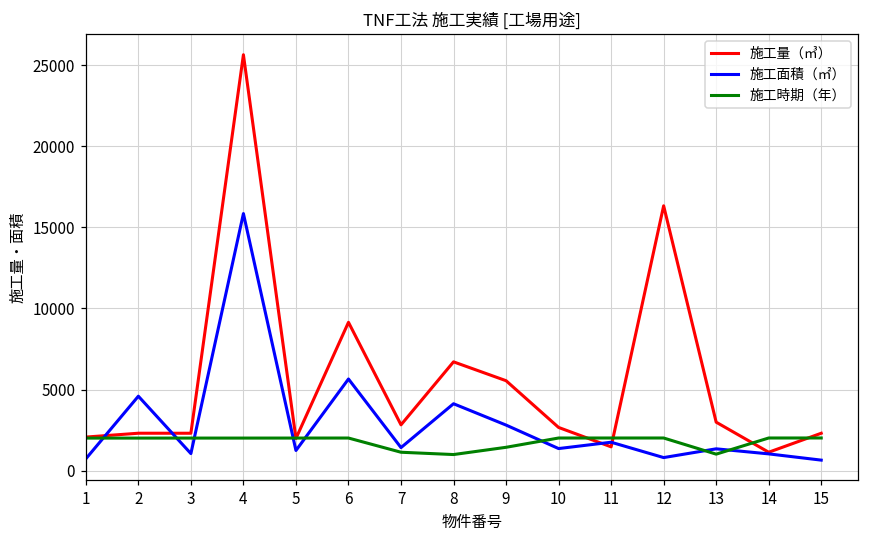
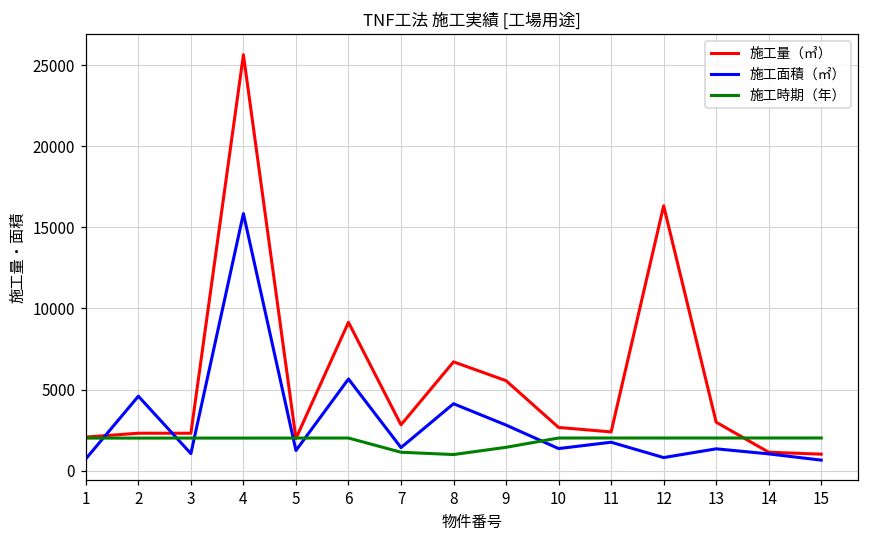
施工量（㎥）, 11: 1500 -> 2400
施工時期（年）, 13: 1000 -> 2000
施工量（㎥）, 15: 2300 -> 1000
